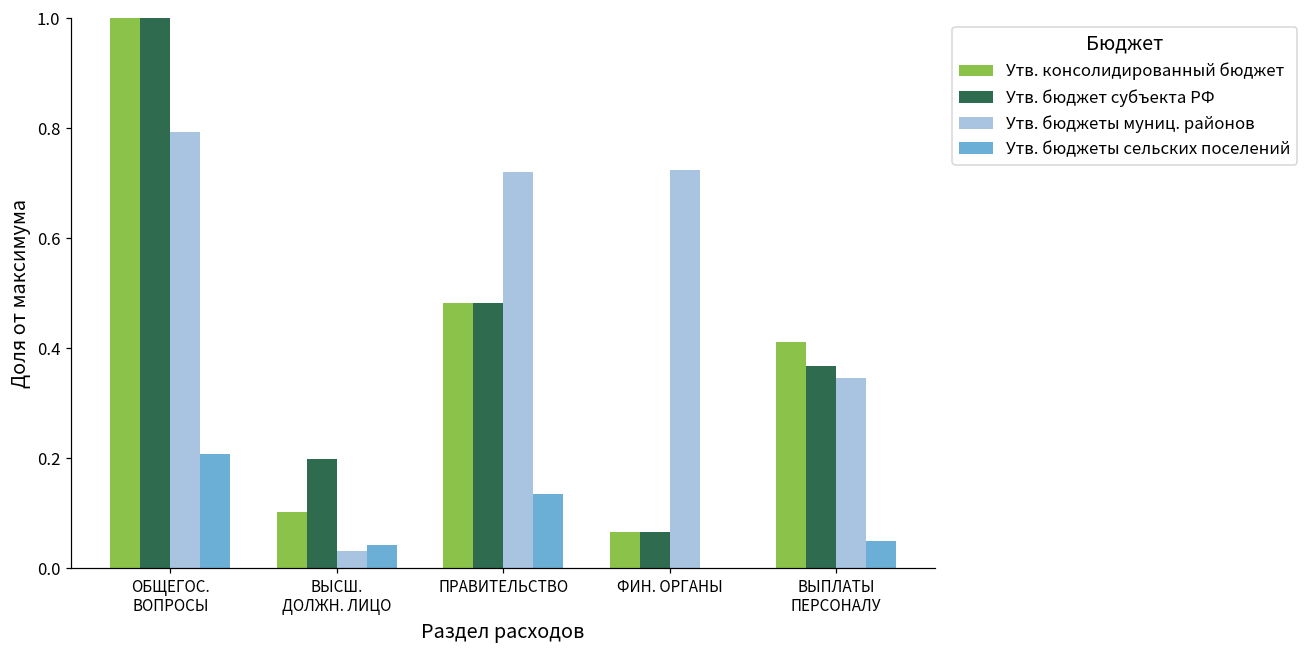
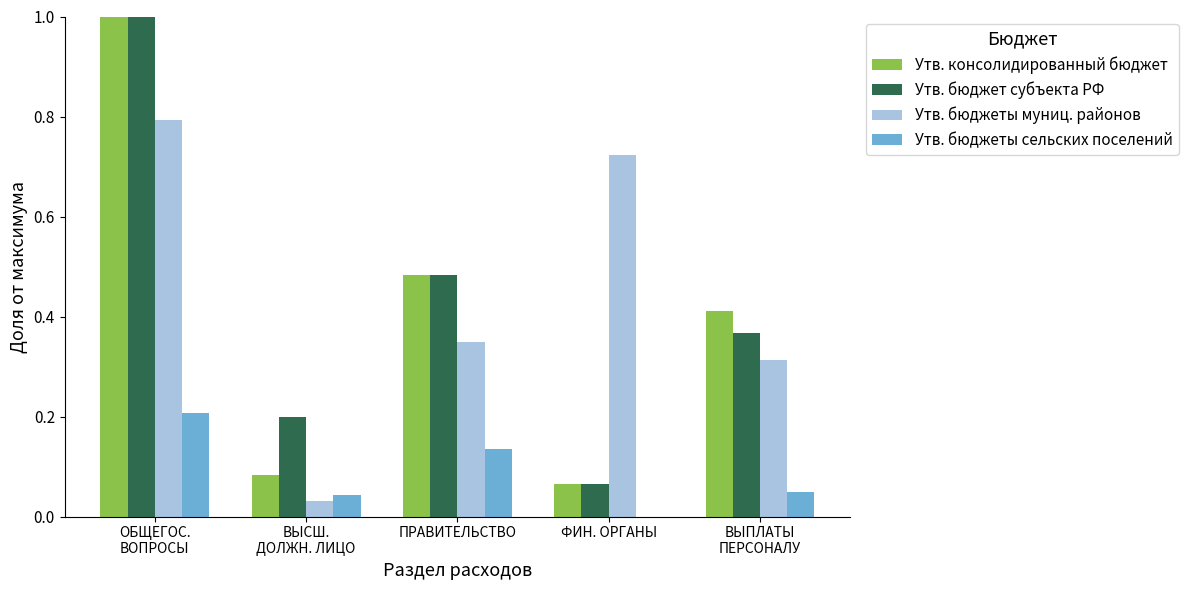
Утв. консолидированный бюджет, ВЫСШ. ДОЛЖН. ЛИЦО: 0.10 -> 0.08
Утв. бюджеты муниц. районов, ПРАВИТЕЛЬСТВО: 0.72 -> 0.35
Утв. бюджеты муниц. районов, ВЫПЛАТЫ ПЕРСОНАЛУ: 0.35 -> 0.31
